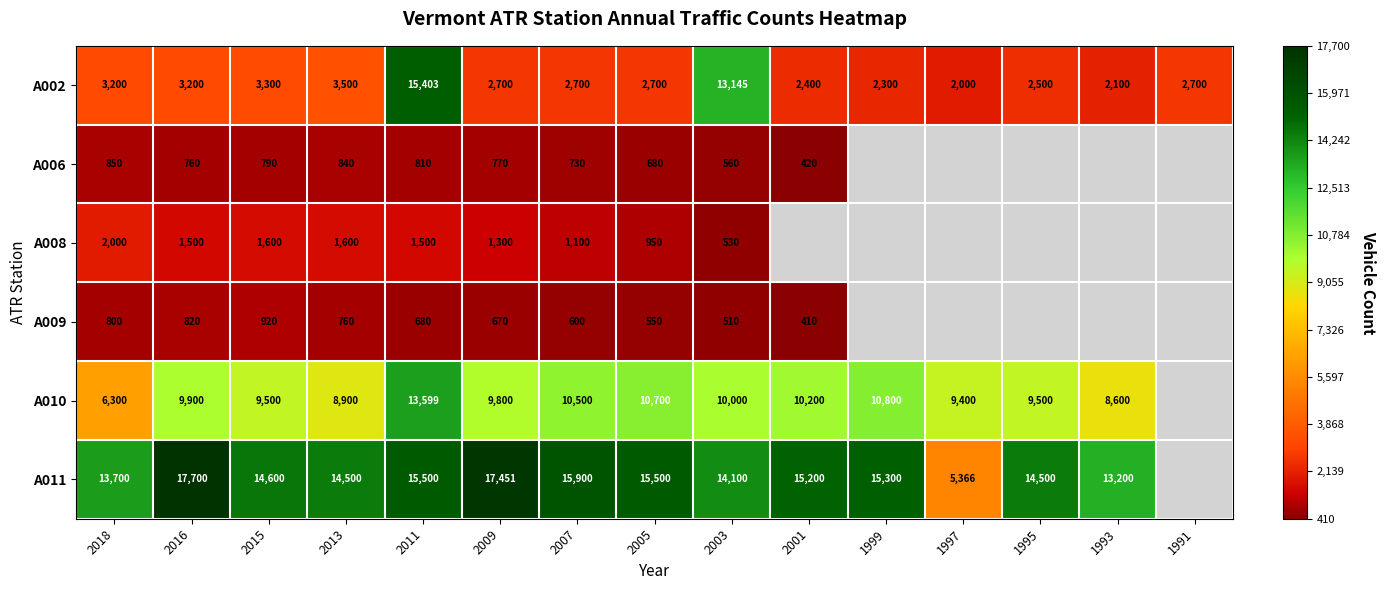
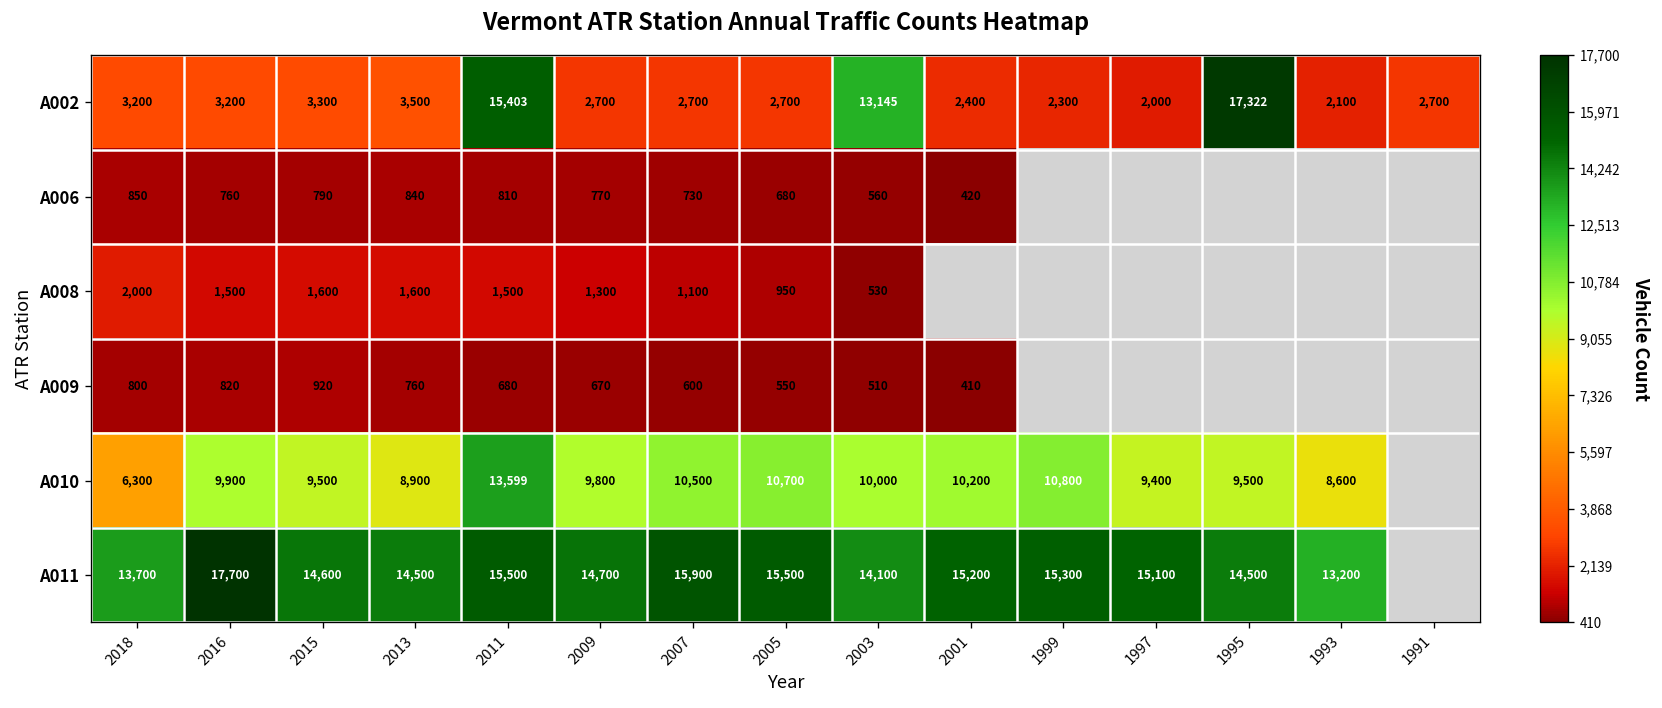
A002, 1995: 2,500 -> 17,322
A011, 2009: 17,451 -> 14,700
A011, 1997: 5,366 -> 15,100
